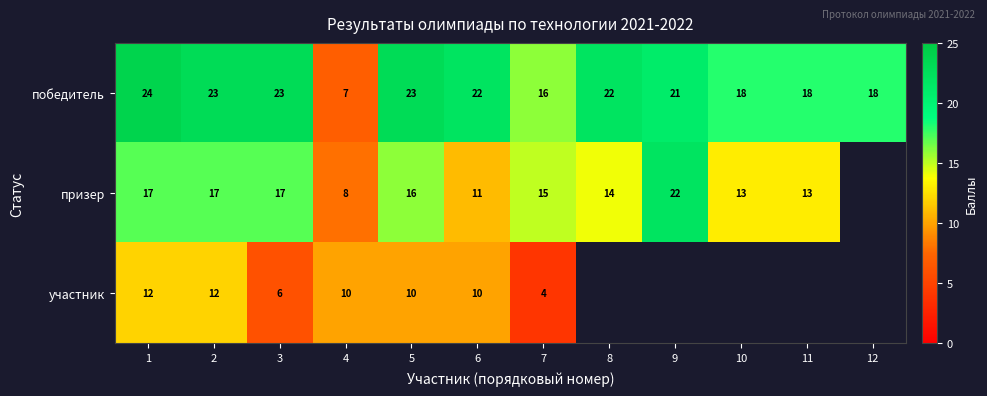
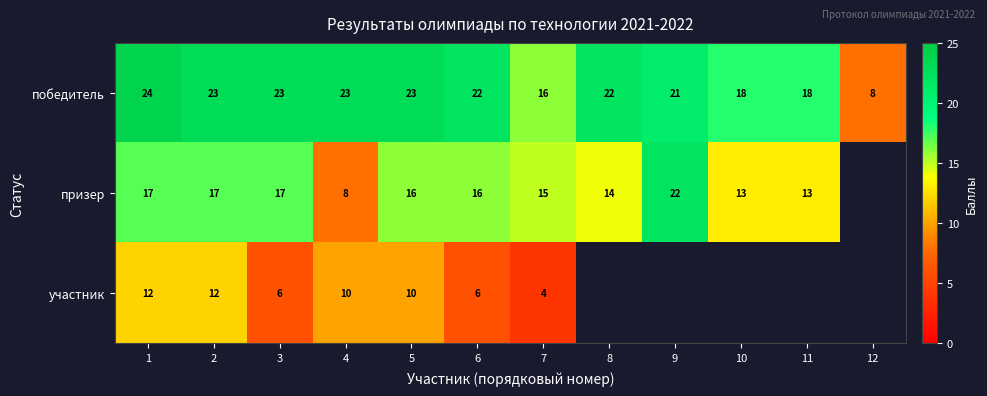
победитель, 4: 7 -> 23
победитель, 12: 18 -> 8
призер, 6: 11 -> 16
участник, 6: 10 -> 6
